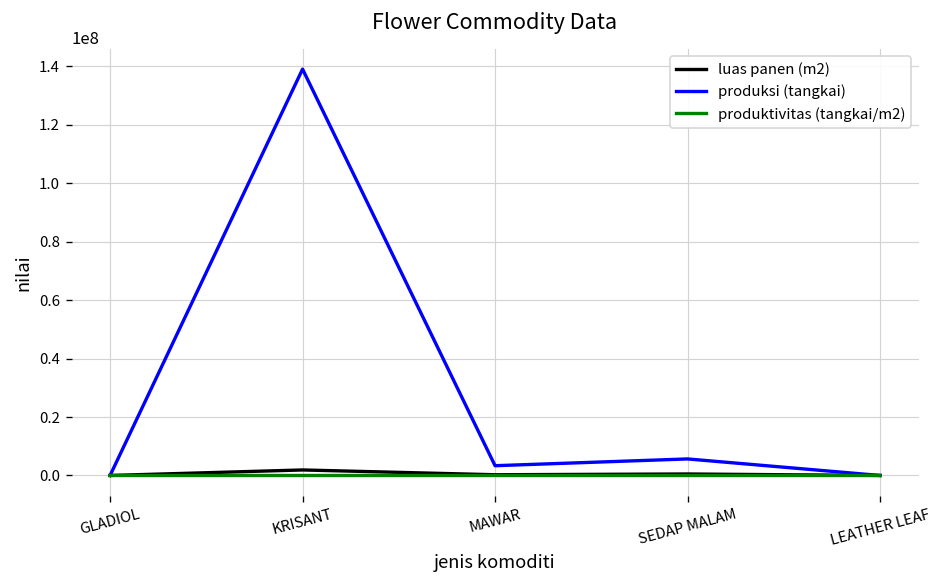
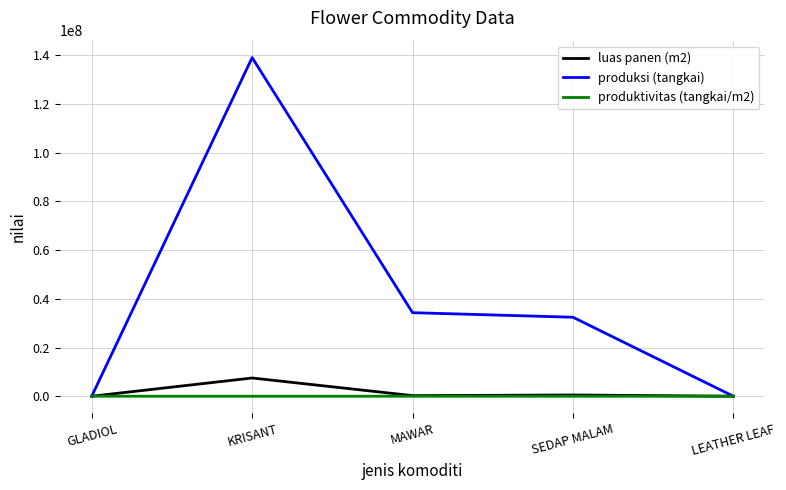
luas panen (m2), KRISANT: 2000000 -> 7000000
produksi (tangkai), MAWAR: 3000000 -> 34000000
produksi (tangkai), SEDAP MALAM: 6000000 -> 32000000
